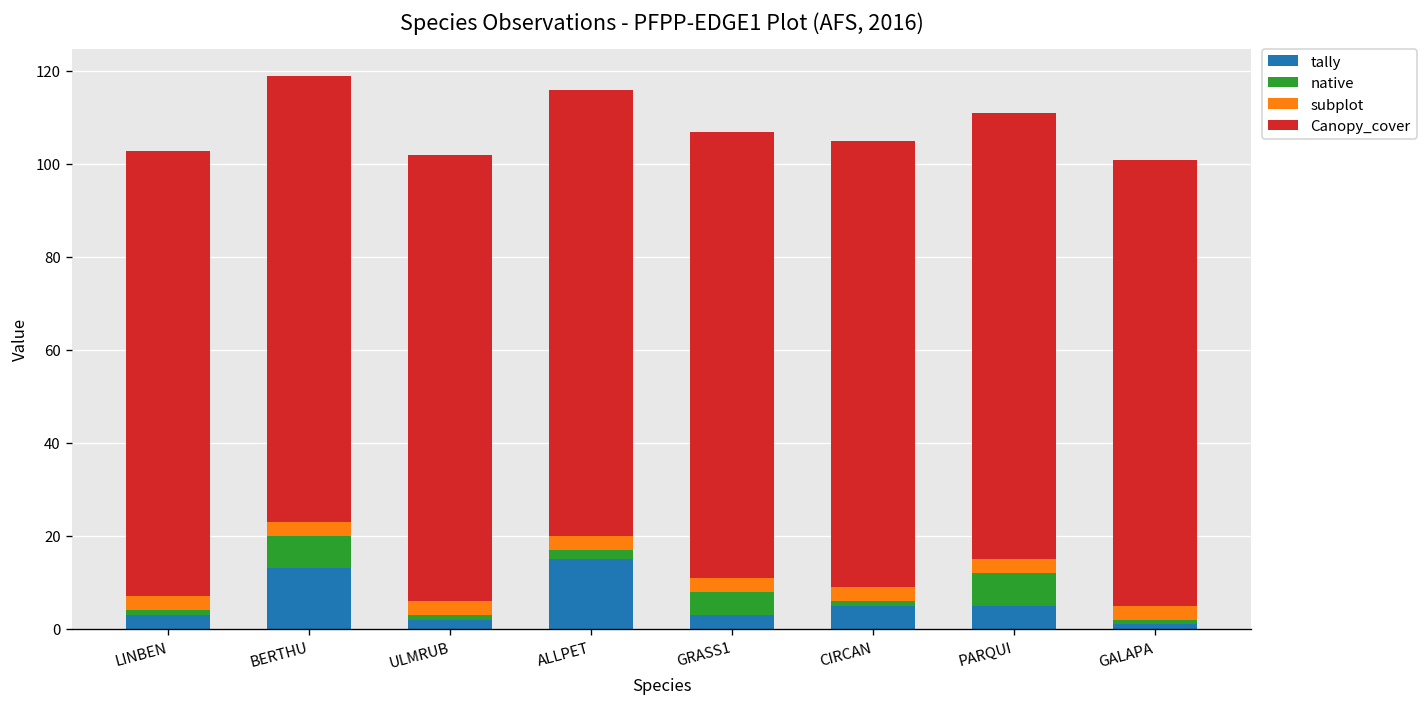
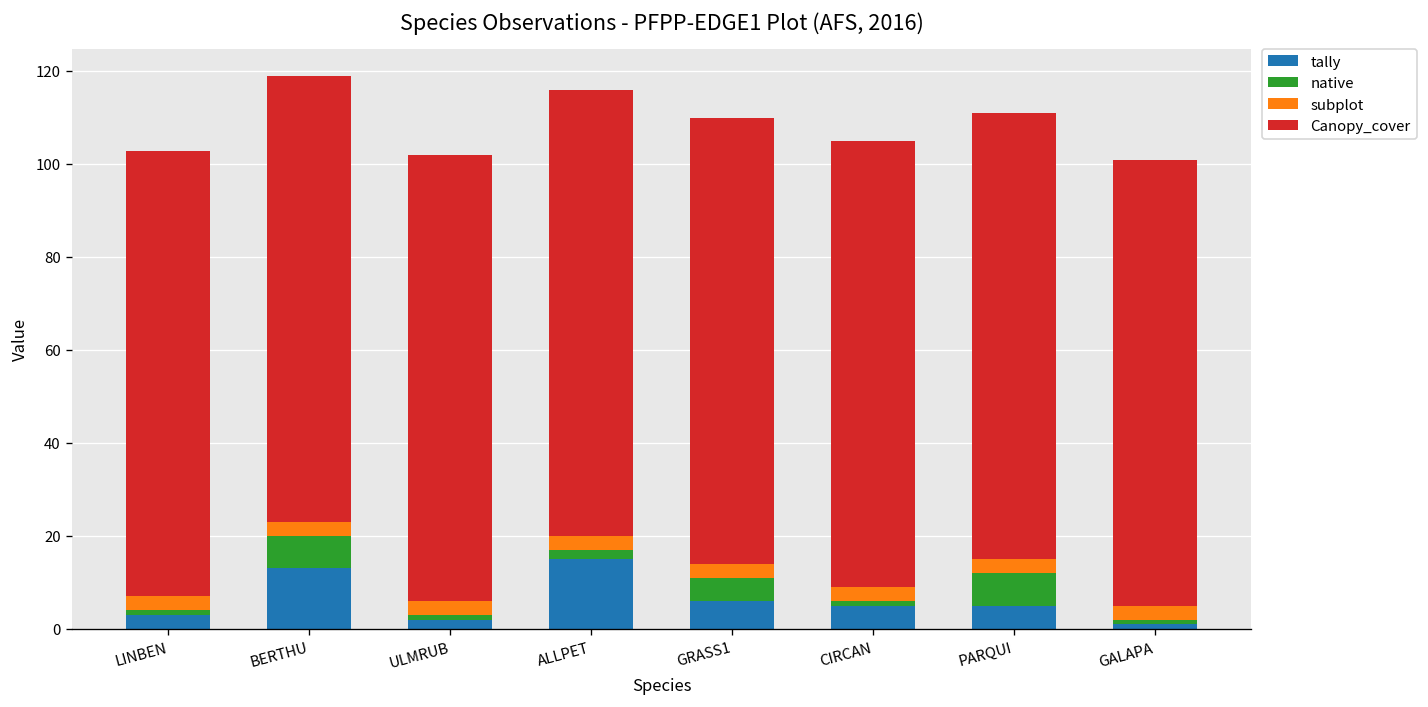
tally, GRASS1: 3 -> 6
